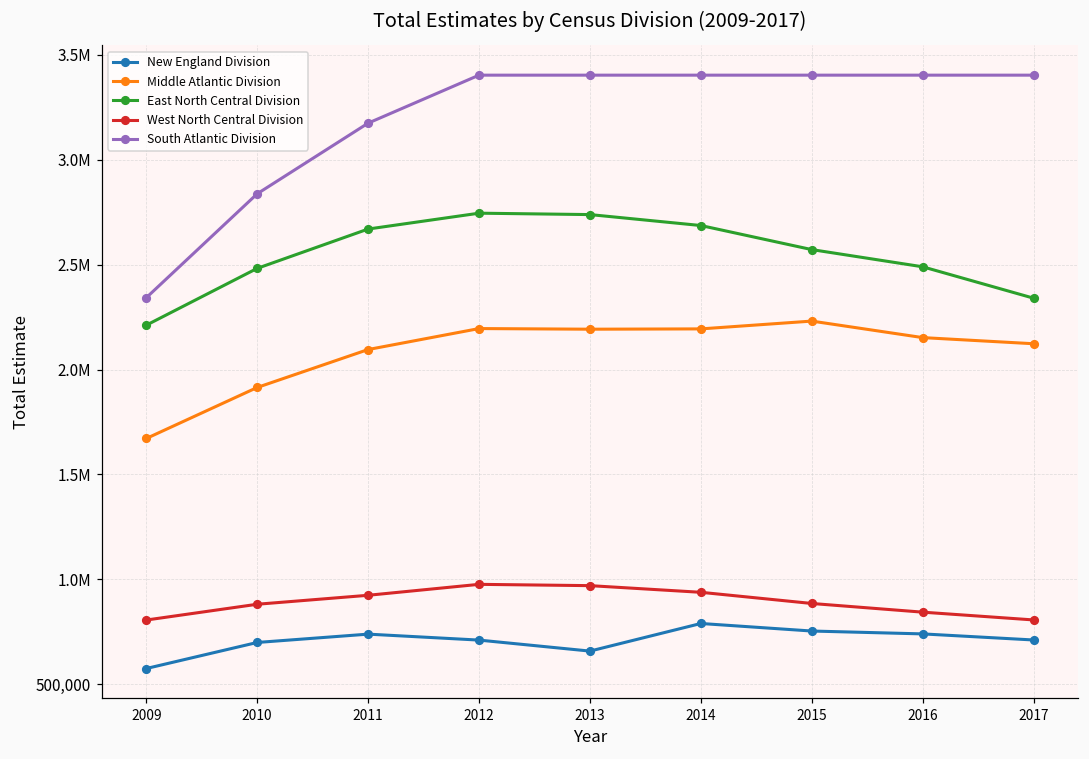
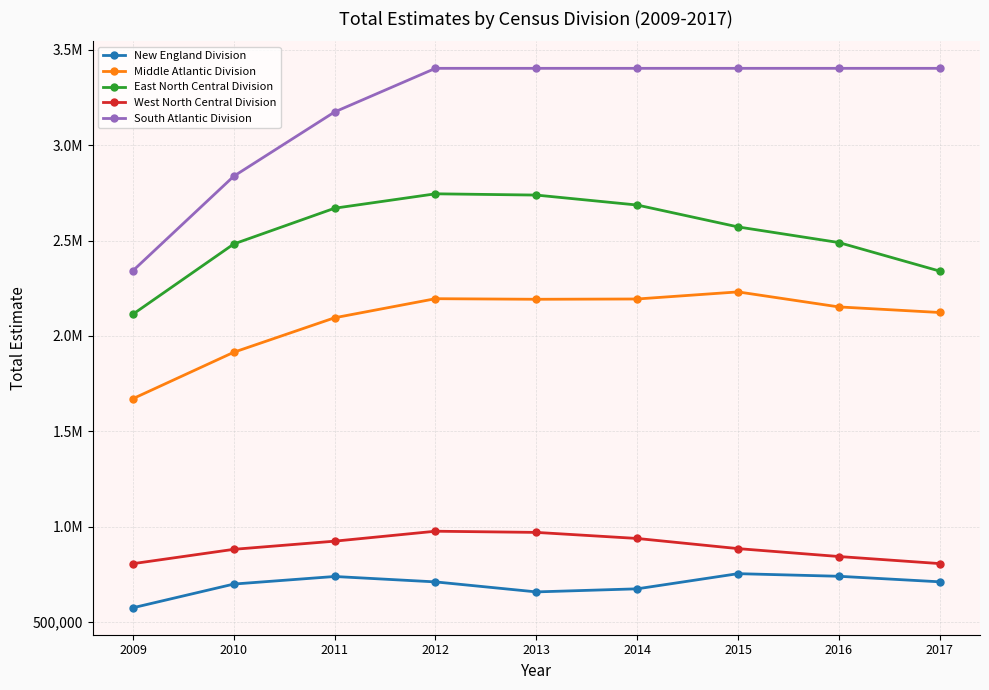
East North Central Division, 2009: 2,210,000 -> 2,110,000
New England Division, 2014: 790,000 -> 670,000
